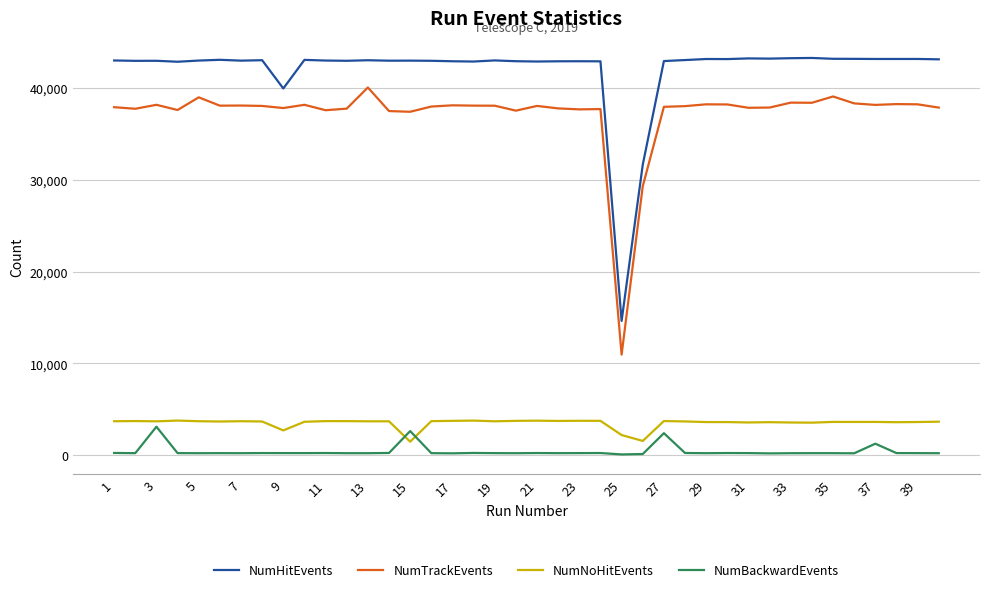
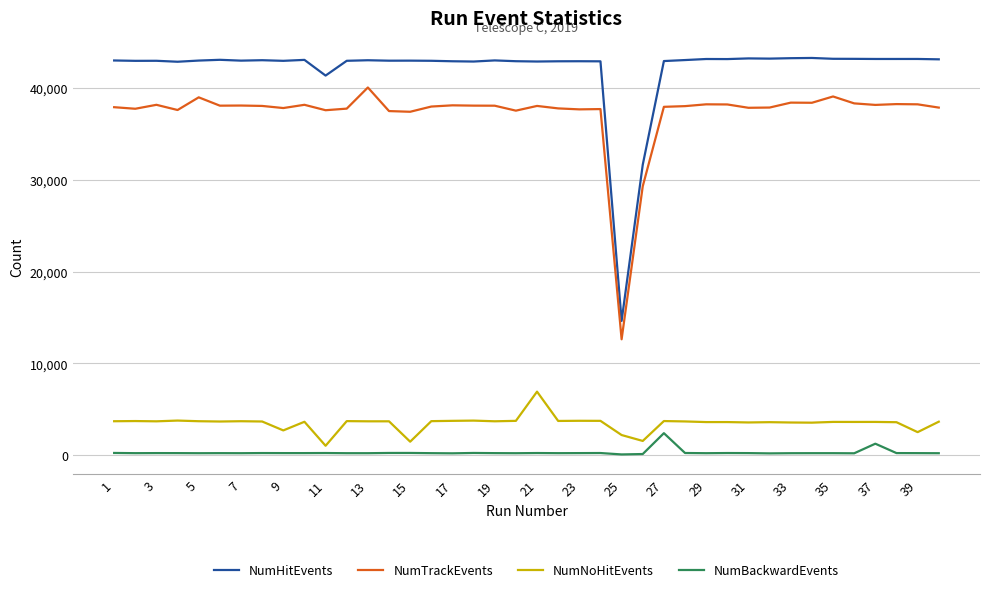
NumBackwardEvents, 3: 3,000 -> 0
NumHitEvents, 9: 40,000 -> 43,000
NumHitEvents, 11: 43,000 -> 41,000
NumNoHitEvents, 11: 4,000 -> 1,000
NumBackwardEvents, 15: 3,000 -> 0
NumNoHitEvents, 21: 4,000 -> 7,000
NumTrackEvents, 25: 11,000 -> 13,000
NumNoHitEvents, 39: 4,000 -> 3,000
